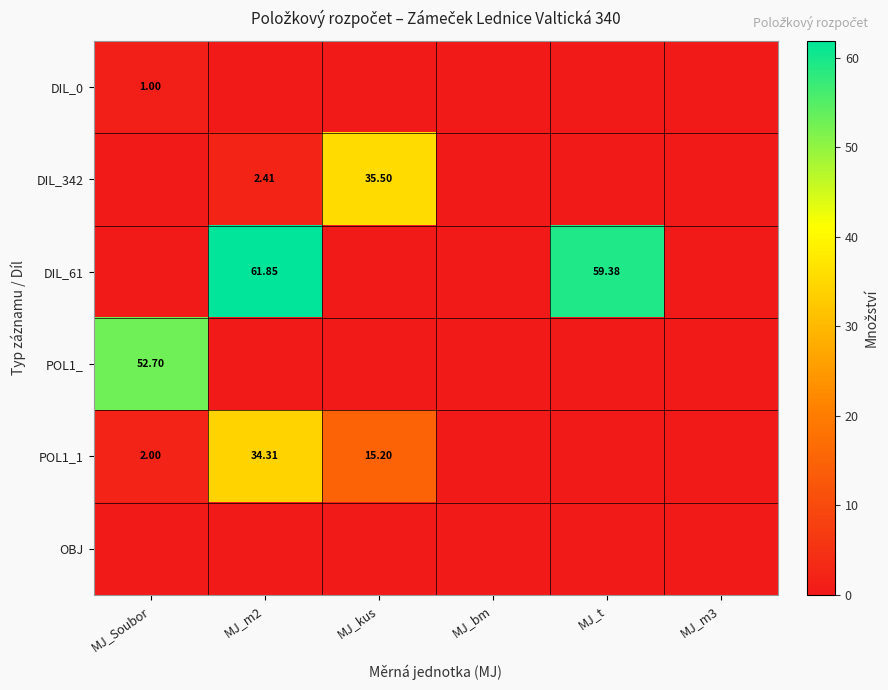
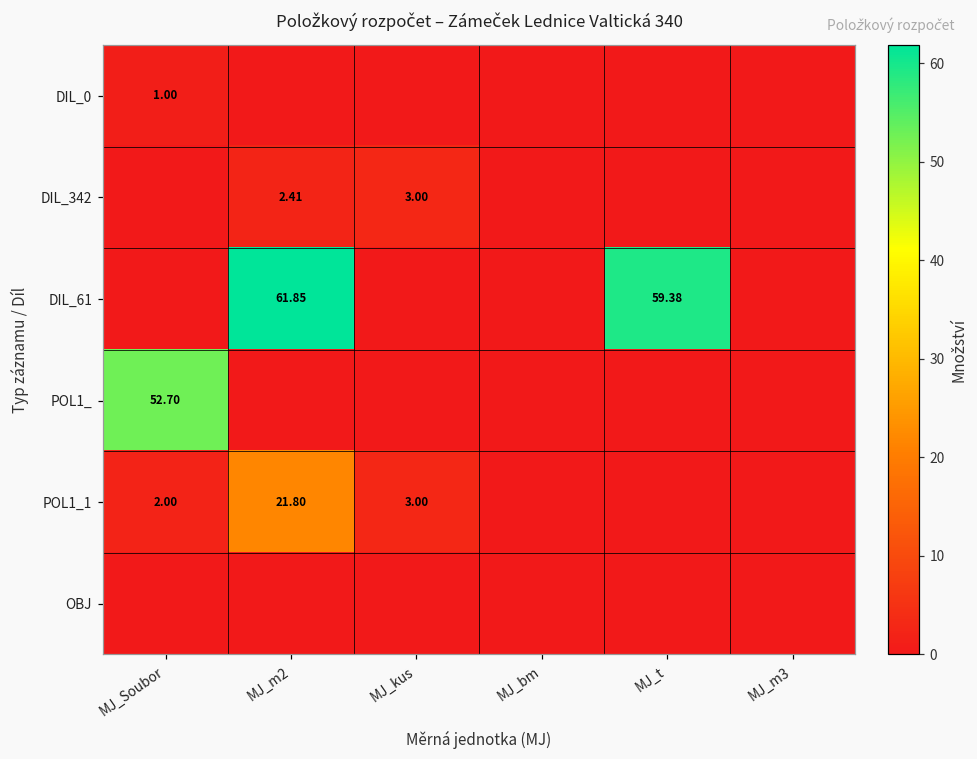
DIL_342, MJ_kus: 35.50 -> 3.00
POL1_1, MJ_m2: 34.31 -> 21.80
POL1_1, MJ_kus: 15.20 -> 3.00
